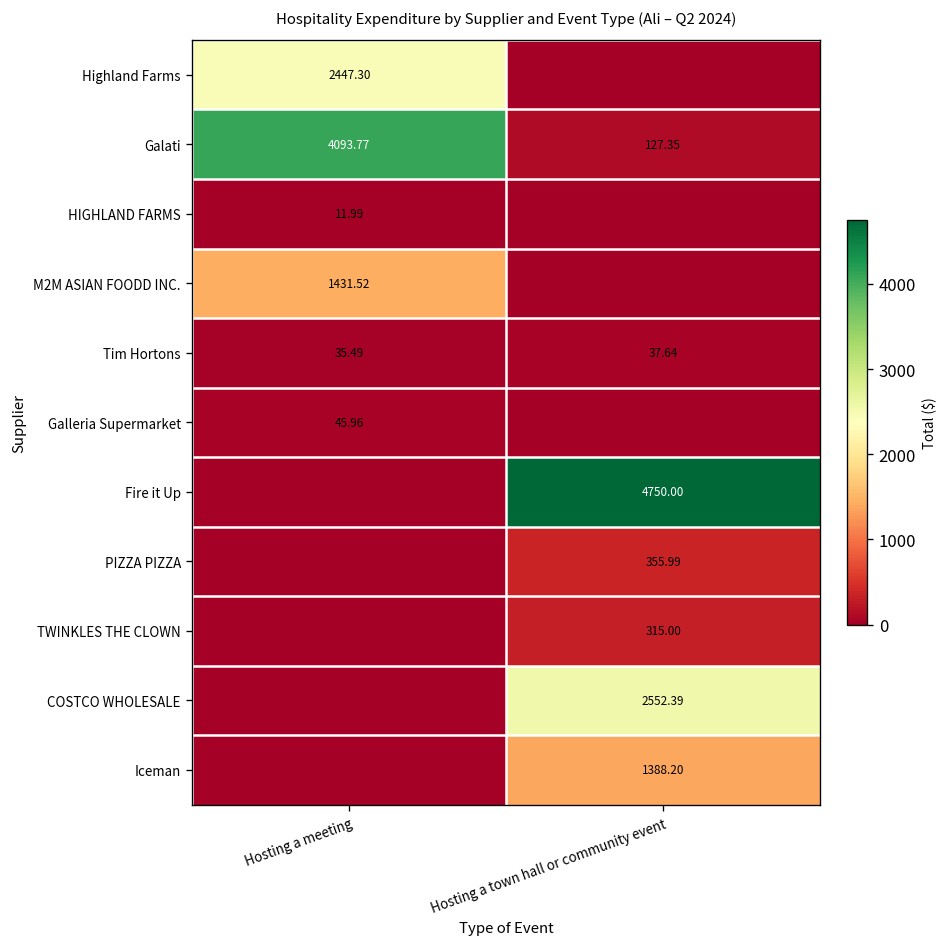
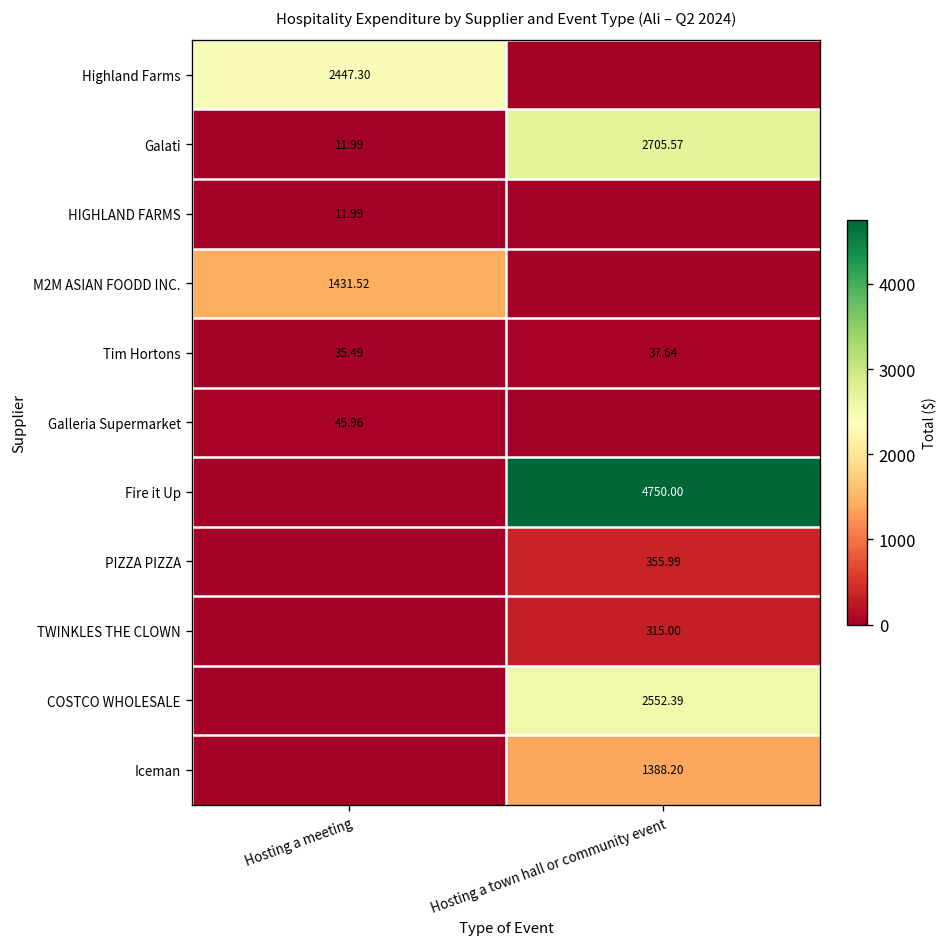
Galati, Hosting a meeting: 4093.77 -> 11.99
Galati, Hosting a town hall or community event: 127.35 -> 2705.57
